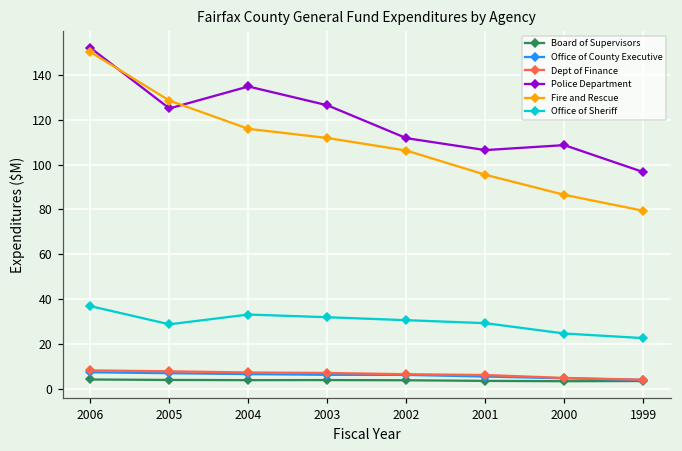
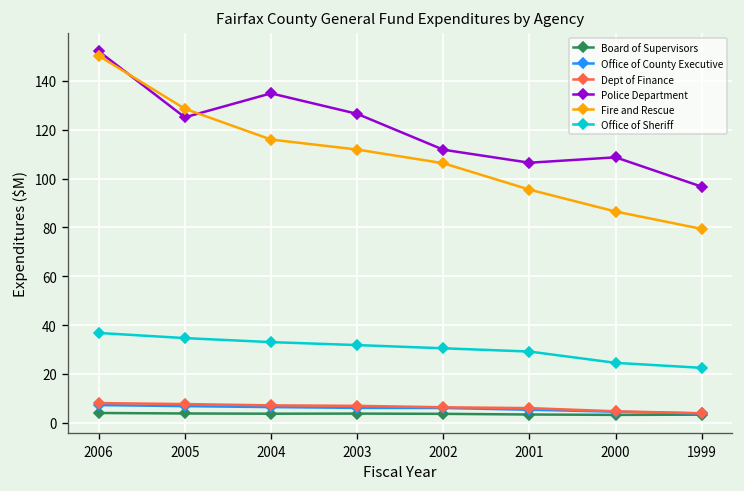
Office of Sheriff, 2005: 29 -> 35
